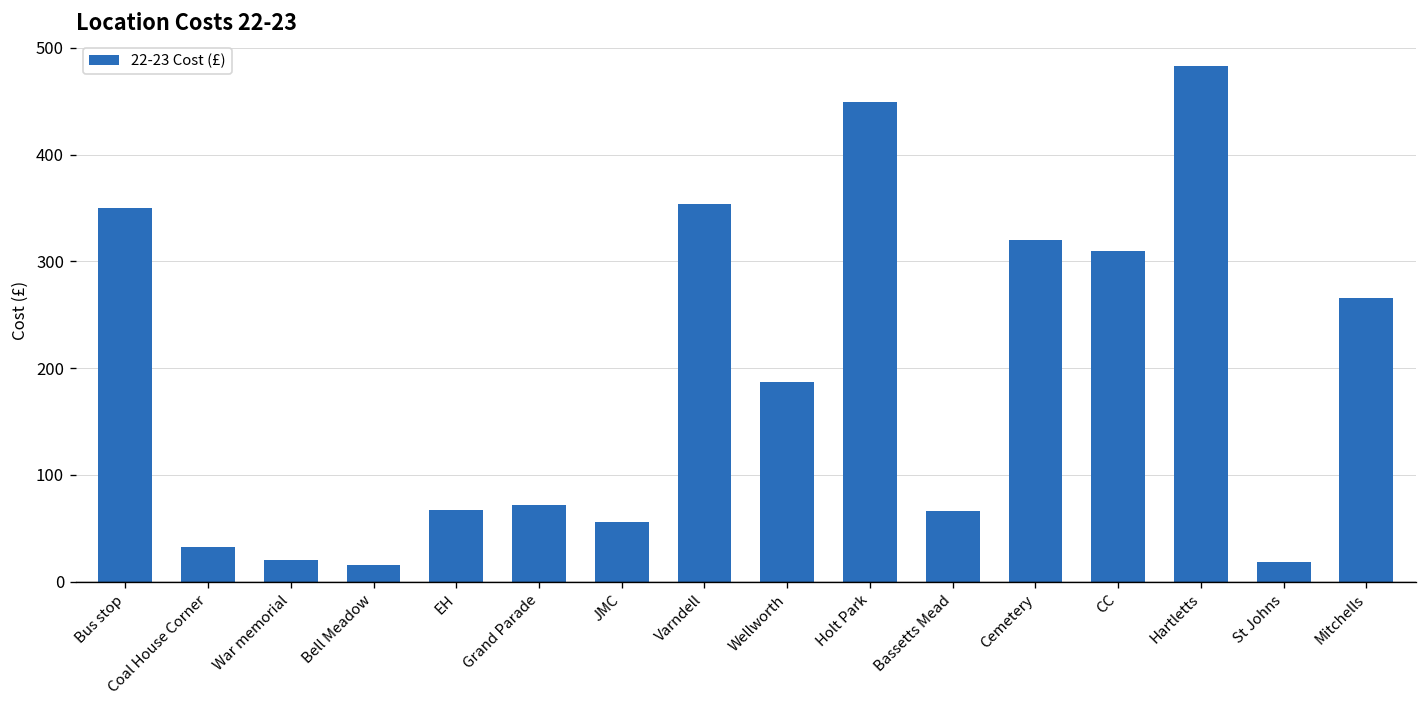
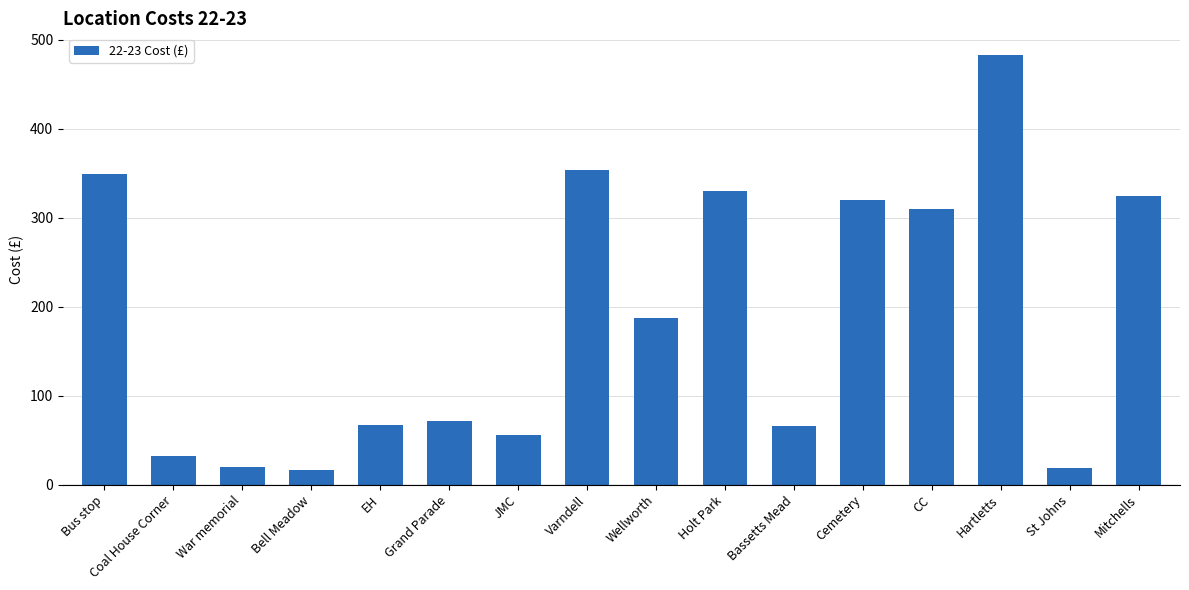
Holt Park: 450 -> 330
Mitchells: 270 -> 320
